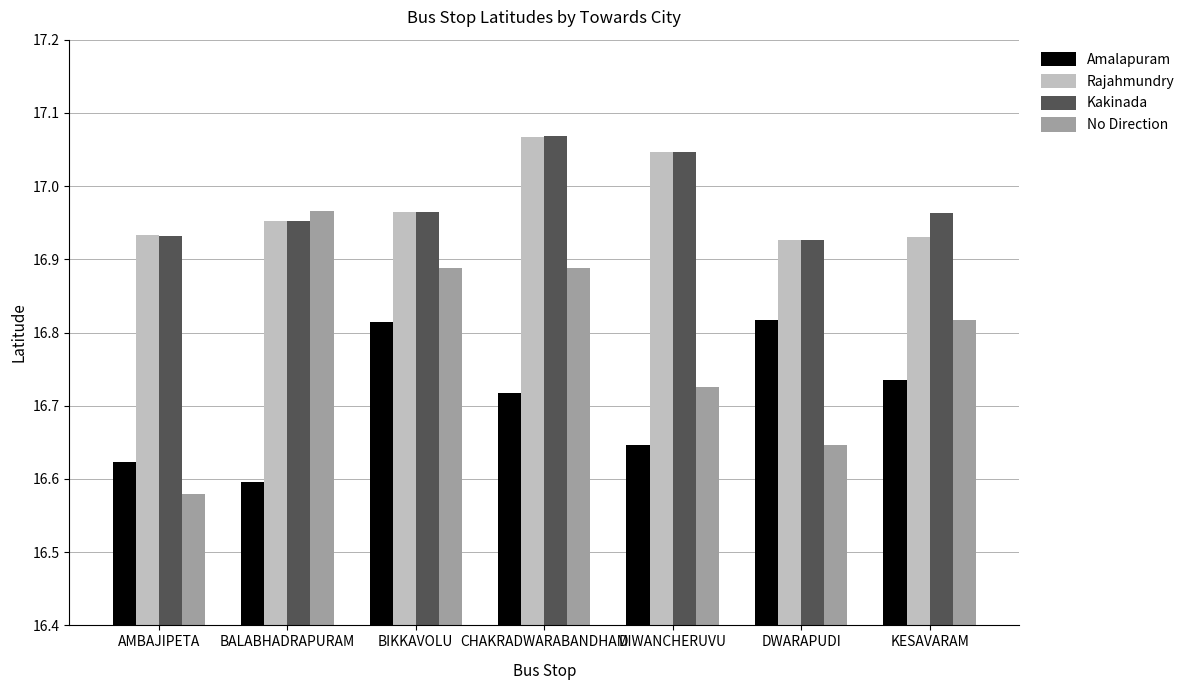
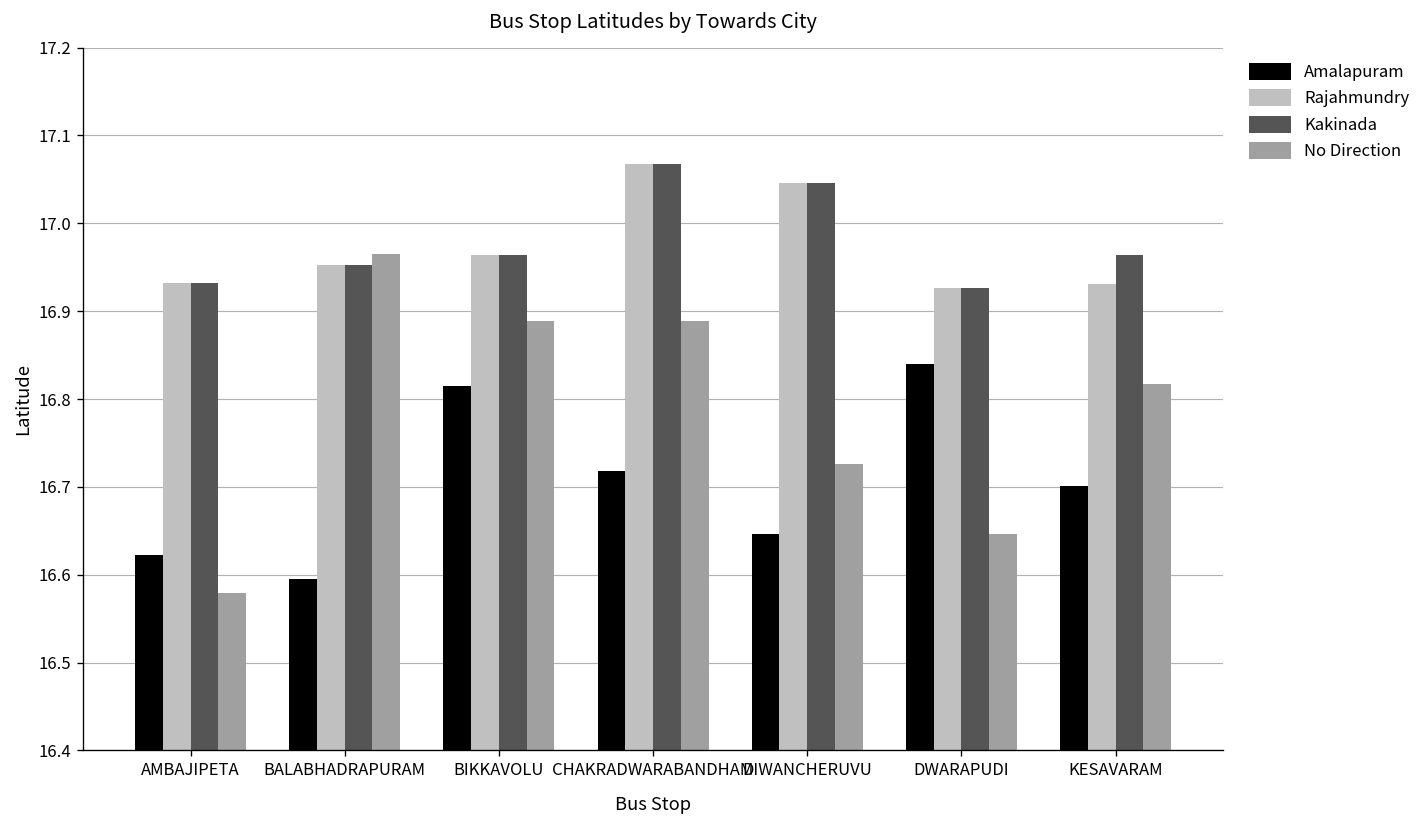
Amalapuram, DWARAPUDI: 16.82 -> 16.84
Amalapuram, KESAVARAM: 16.74 -> 16.70
